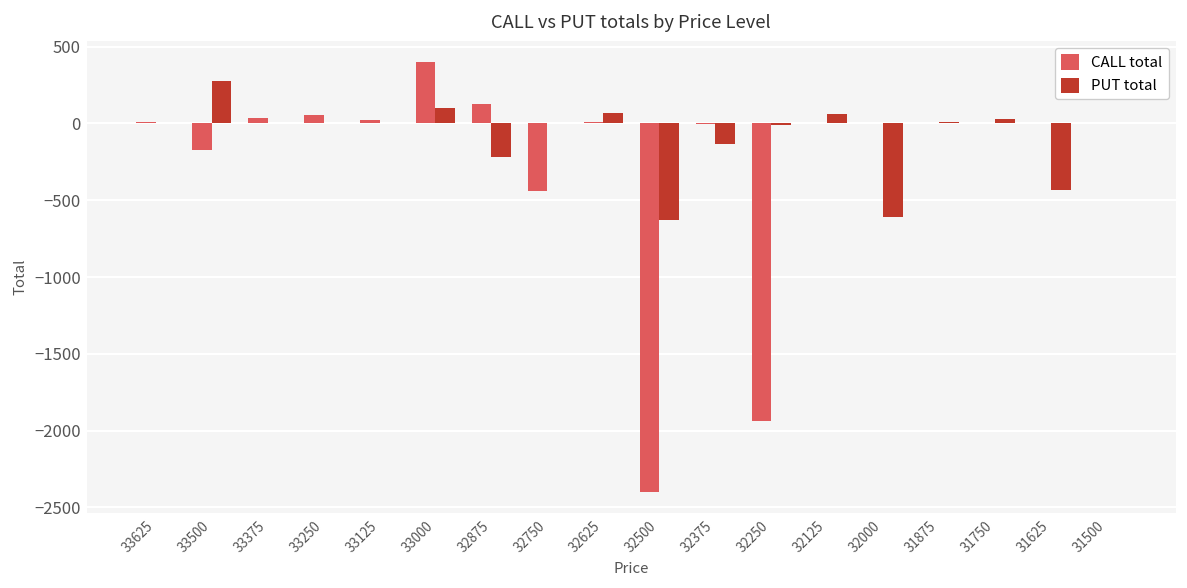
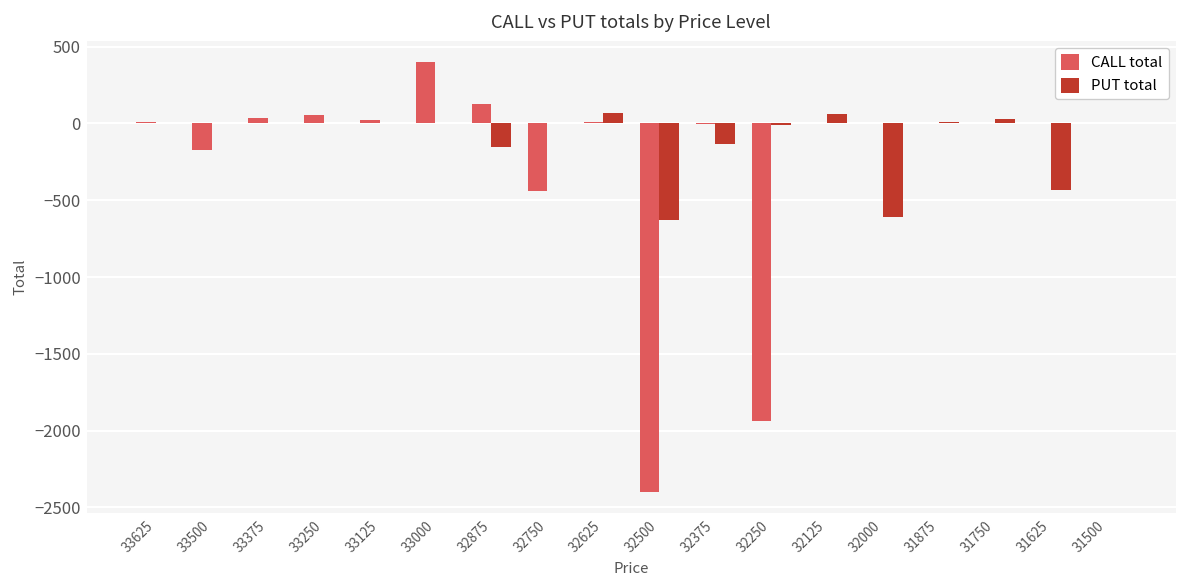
PUT total, 33500: 280 -> 0
PUT total, 33000: 100 -> 0
PUT total, 32875: -220 -> -160
